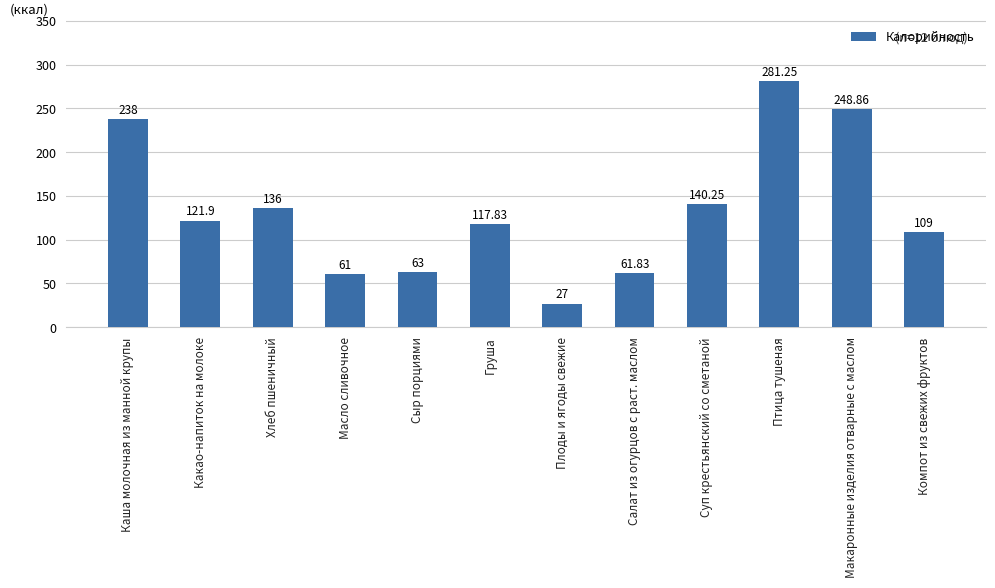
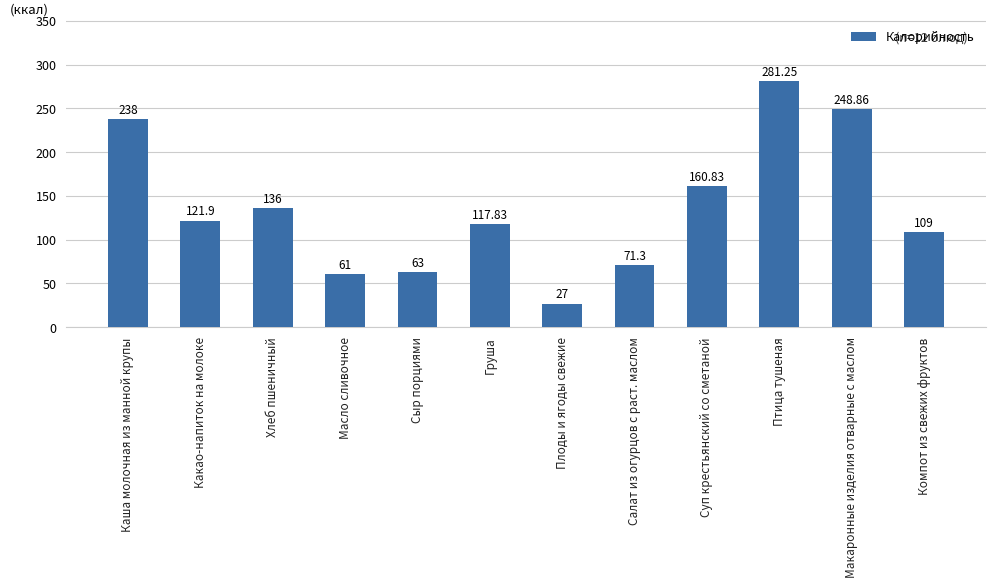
Салат из огурцов с раст. маслом: 61.83 -> 71.3
Суп крестьянский со сметаной: 140.25 -> 160.83
